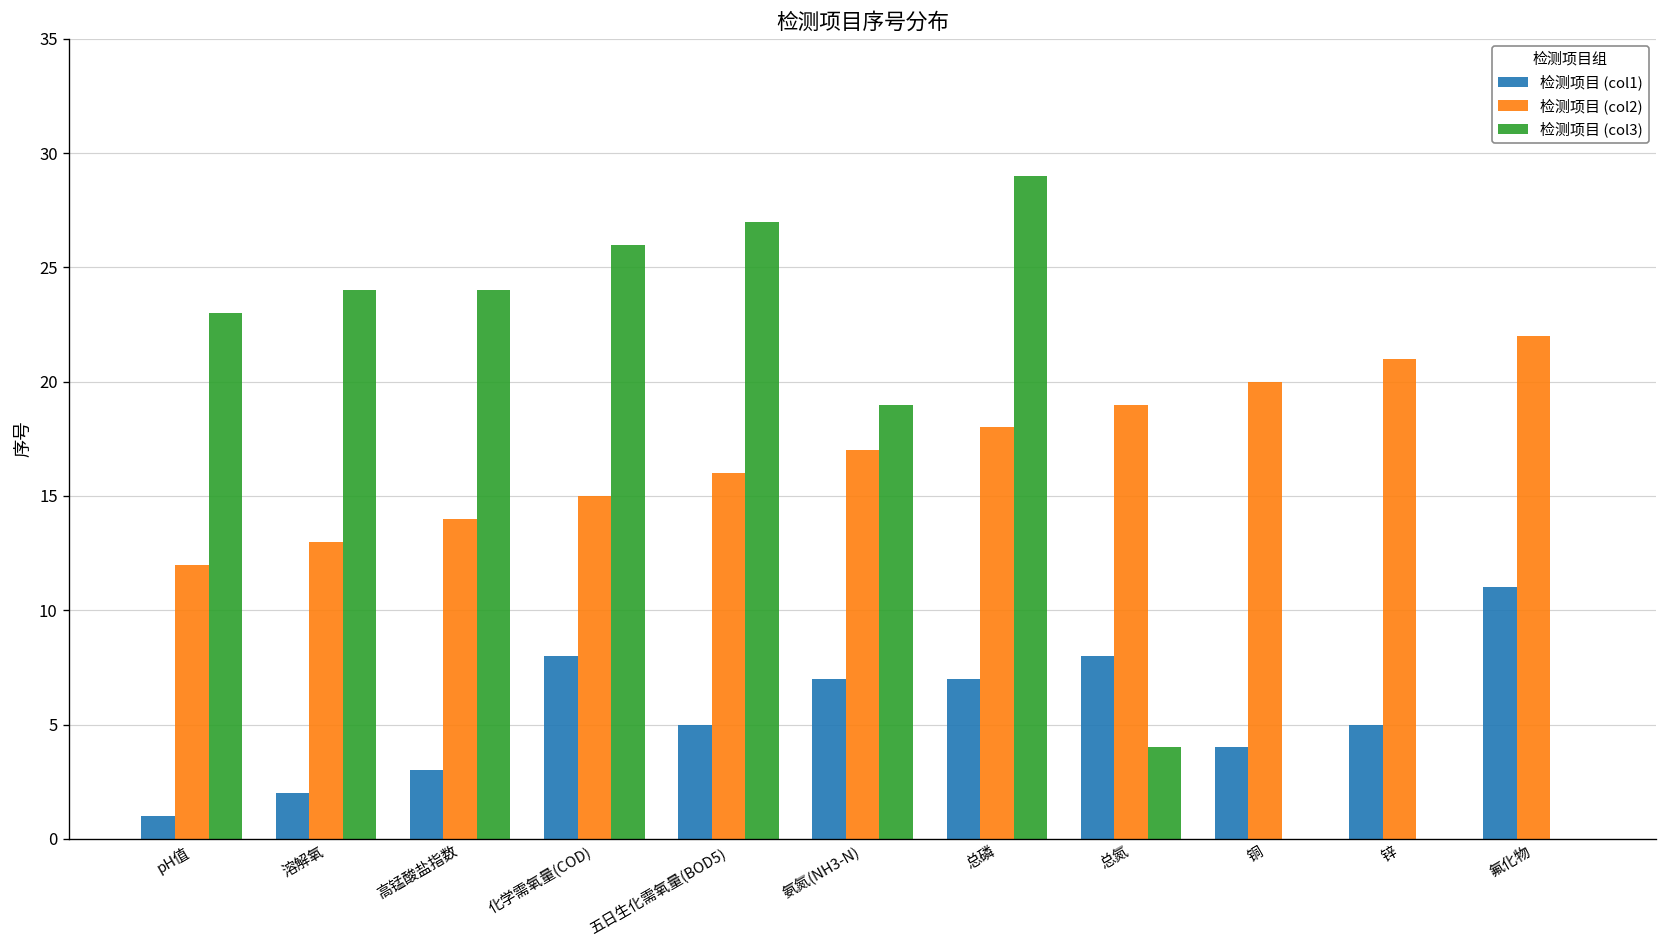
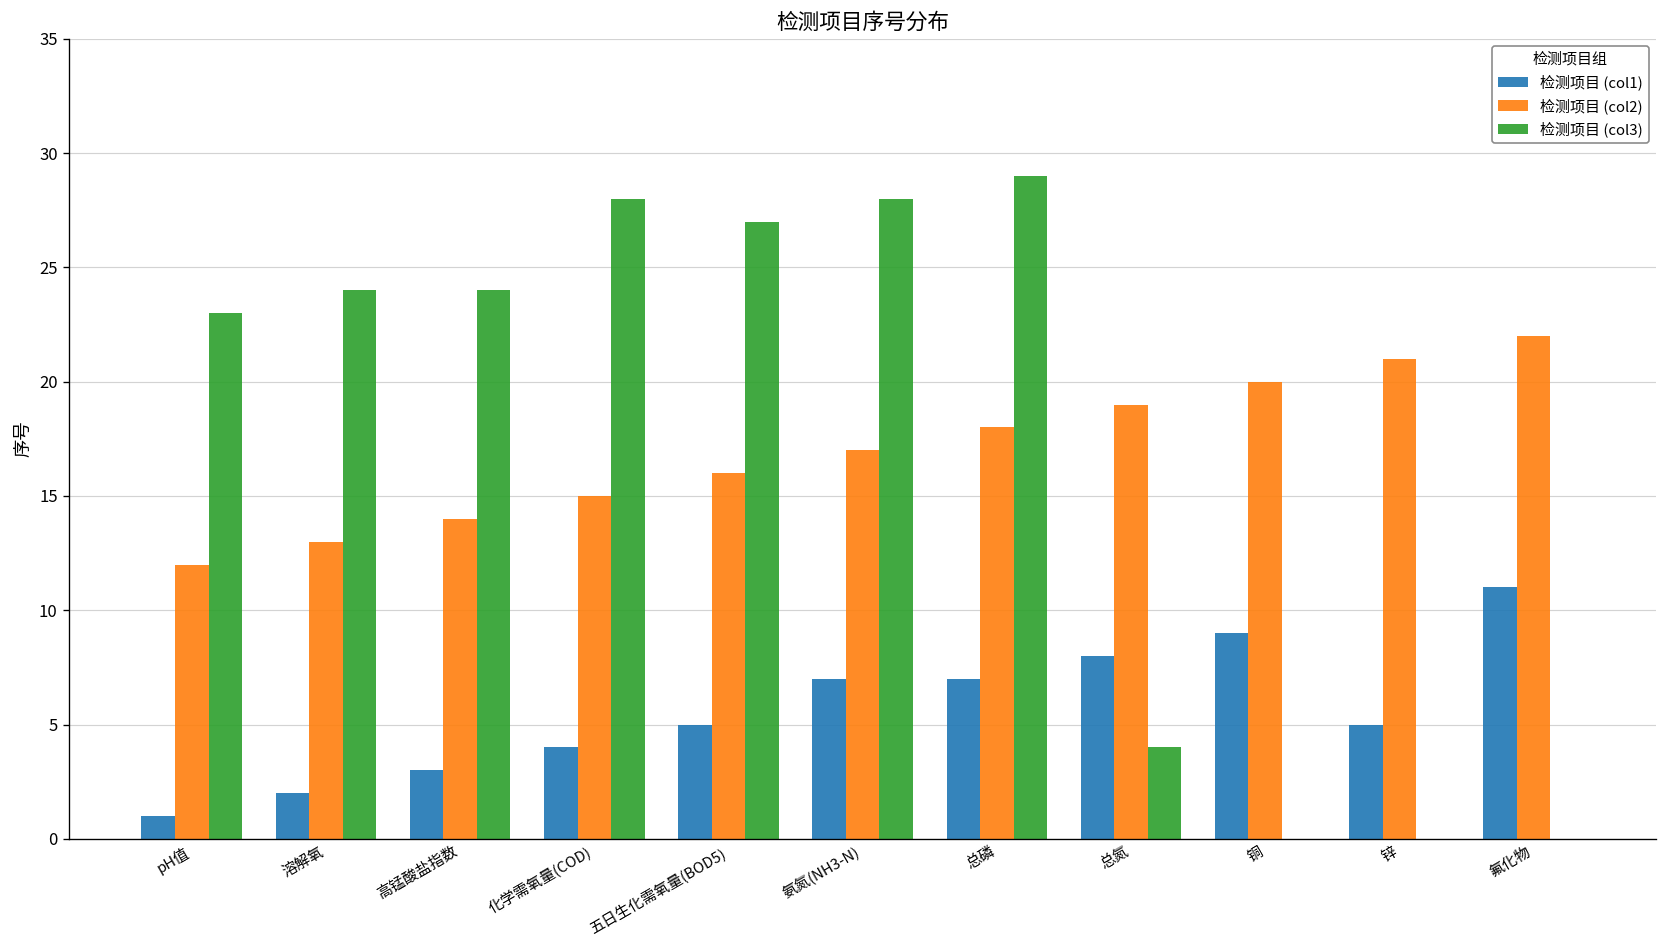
检测项目 (col1), 化学需氧量(COD): 8 -> 4
检测项目 (col3), 化学需氧量(COD): 26 -> 28
检测项目 (col3), 氨氮(NH3-N): 19 -> 28
检测项目 (col1), 铜: 4 -> 9
